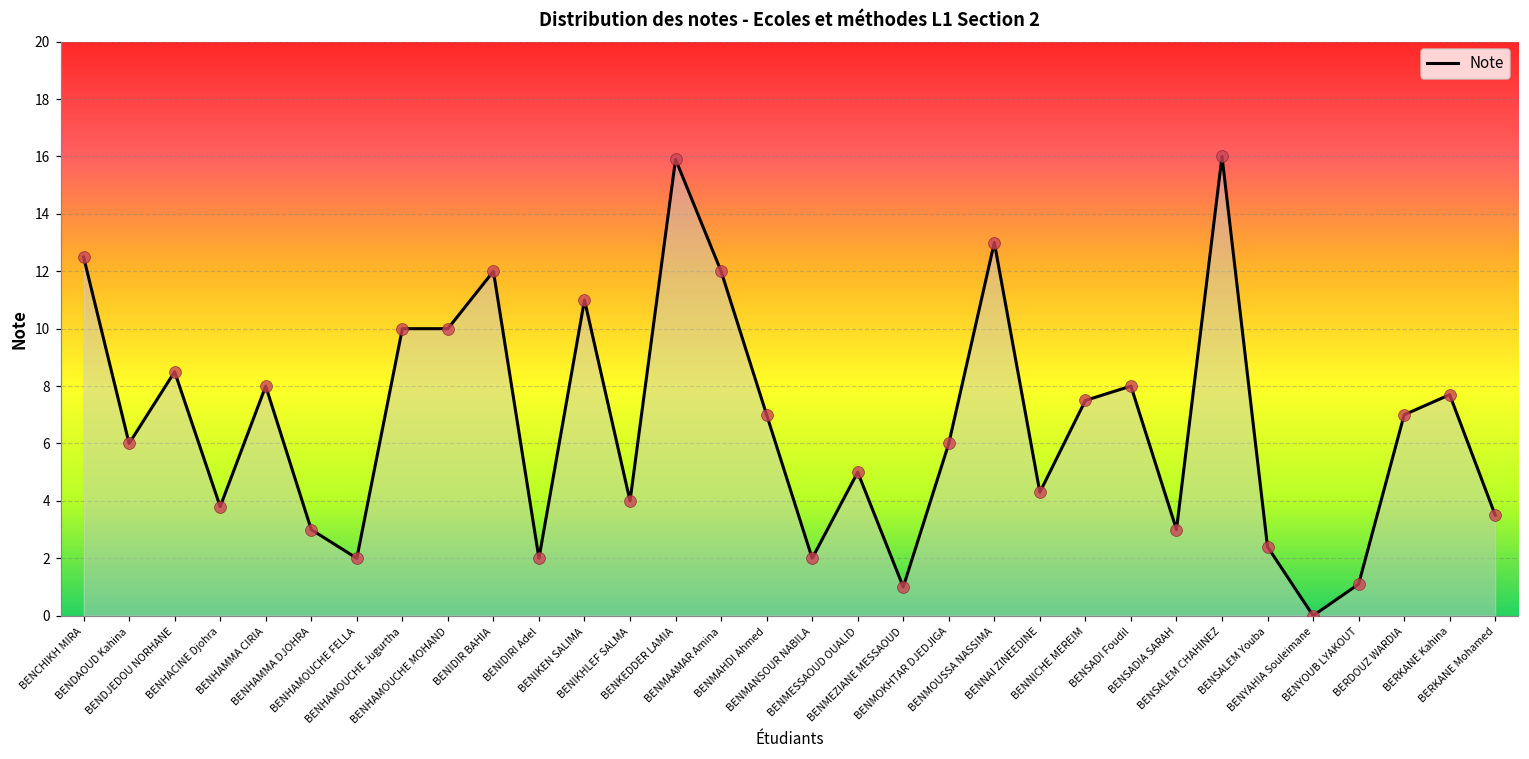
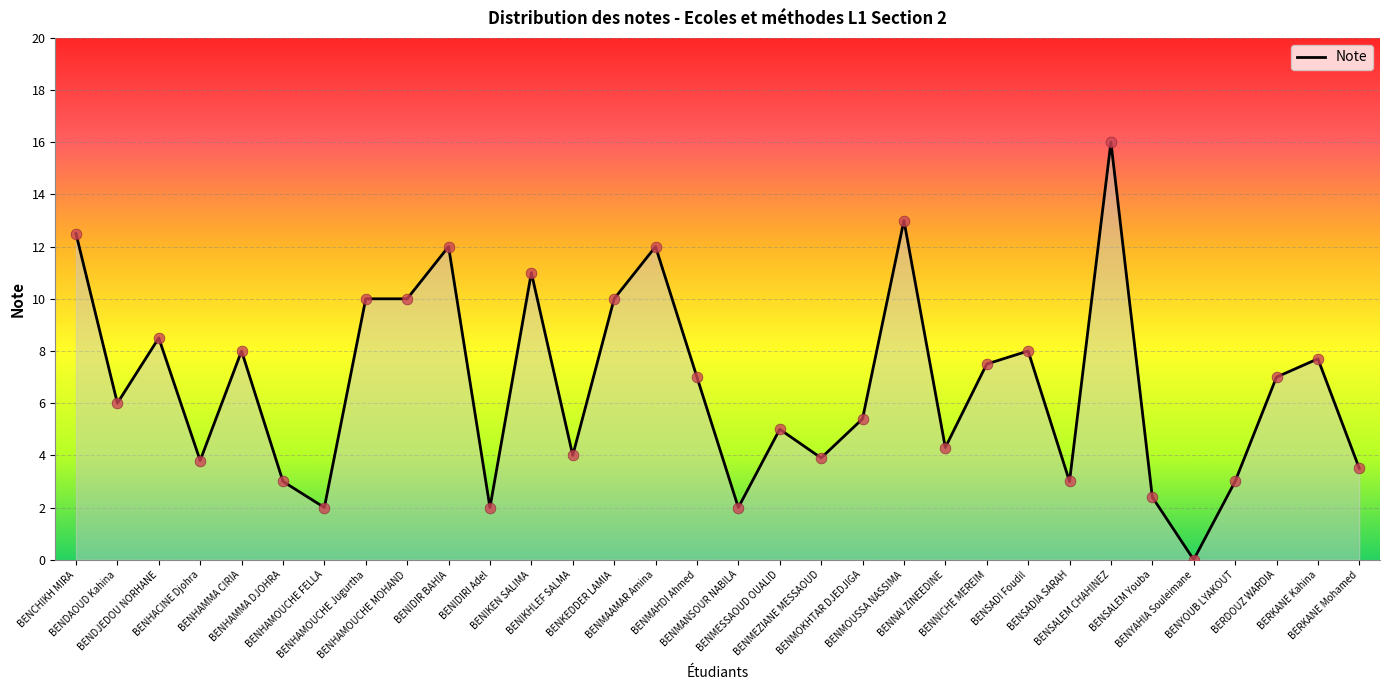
BENKEDDER LAMIA: 15.9 -> 10.0
BENMEZIANE MESSAOUD: 1.0 -> 3.9
BENMOKHTAR DJEDJIGA: 6.0 -> 5.4
BENYOUB LYAKOUT: 1.1 -> 3.0
